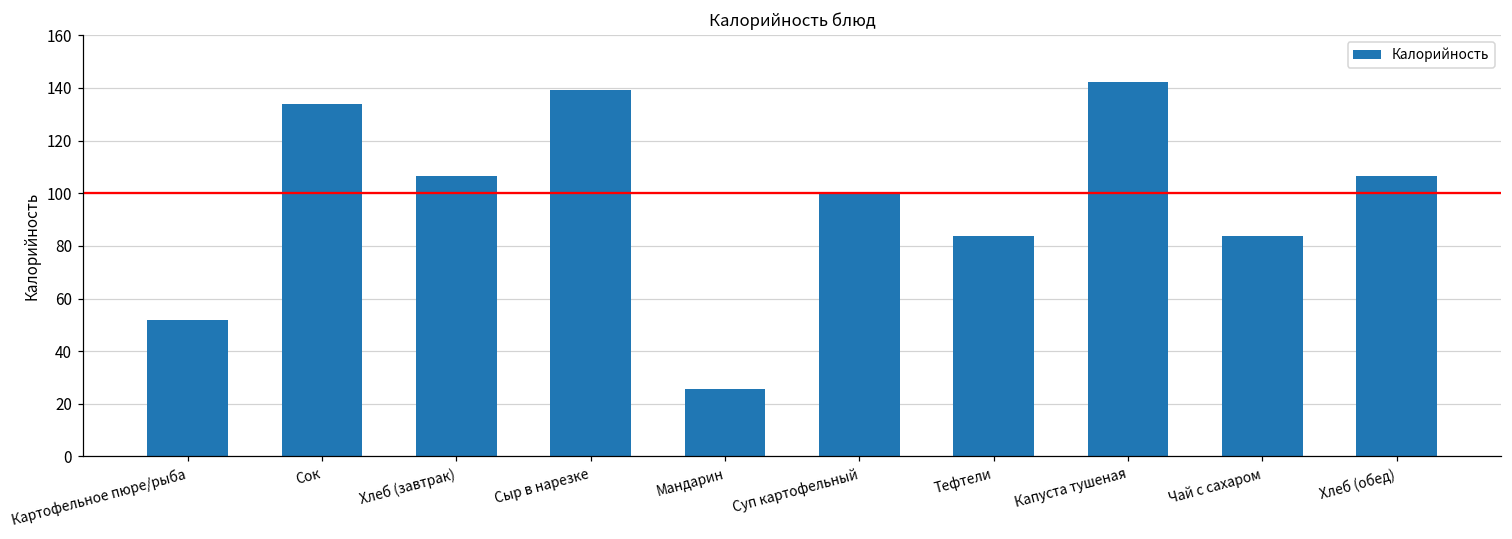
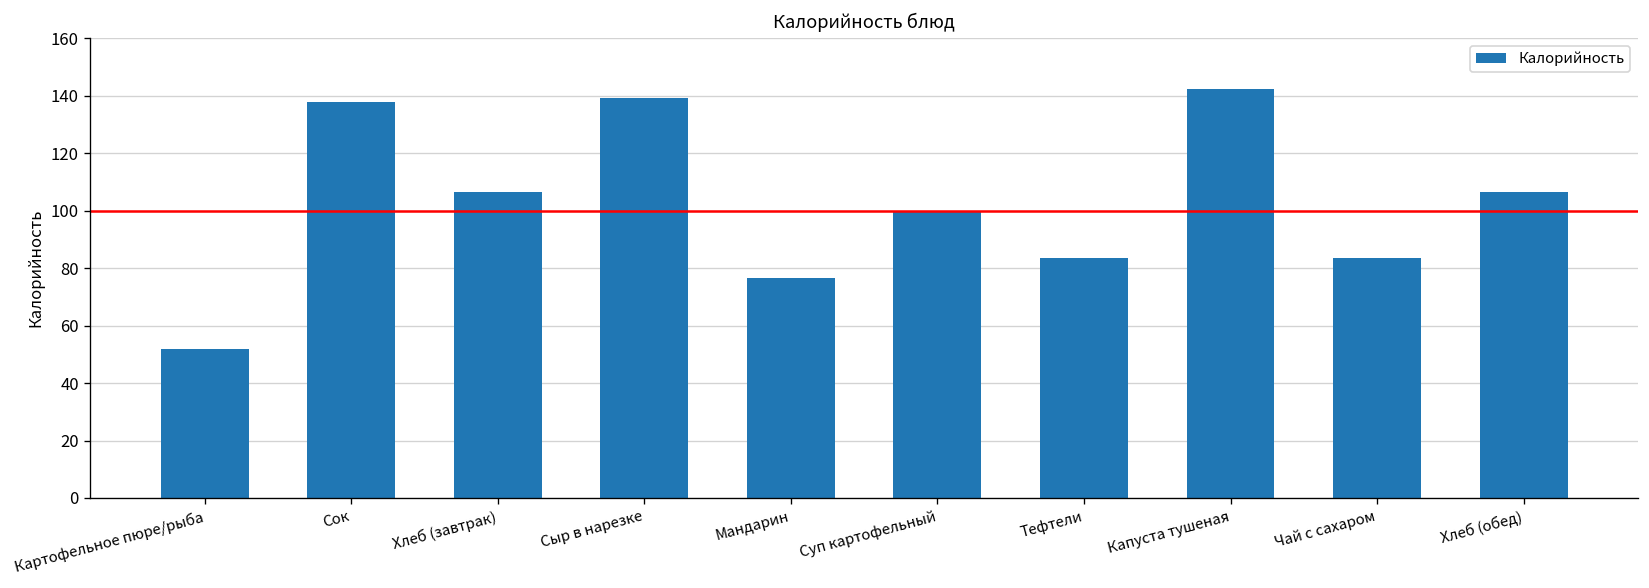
Сок: 134 -> 138
Мандарин: 26 -> 77
